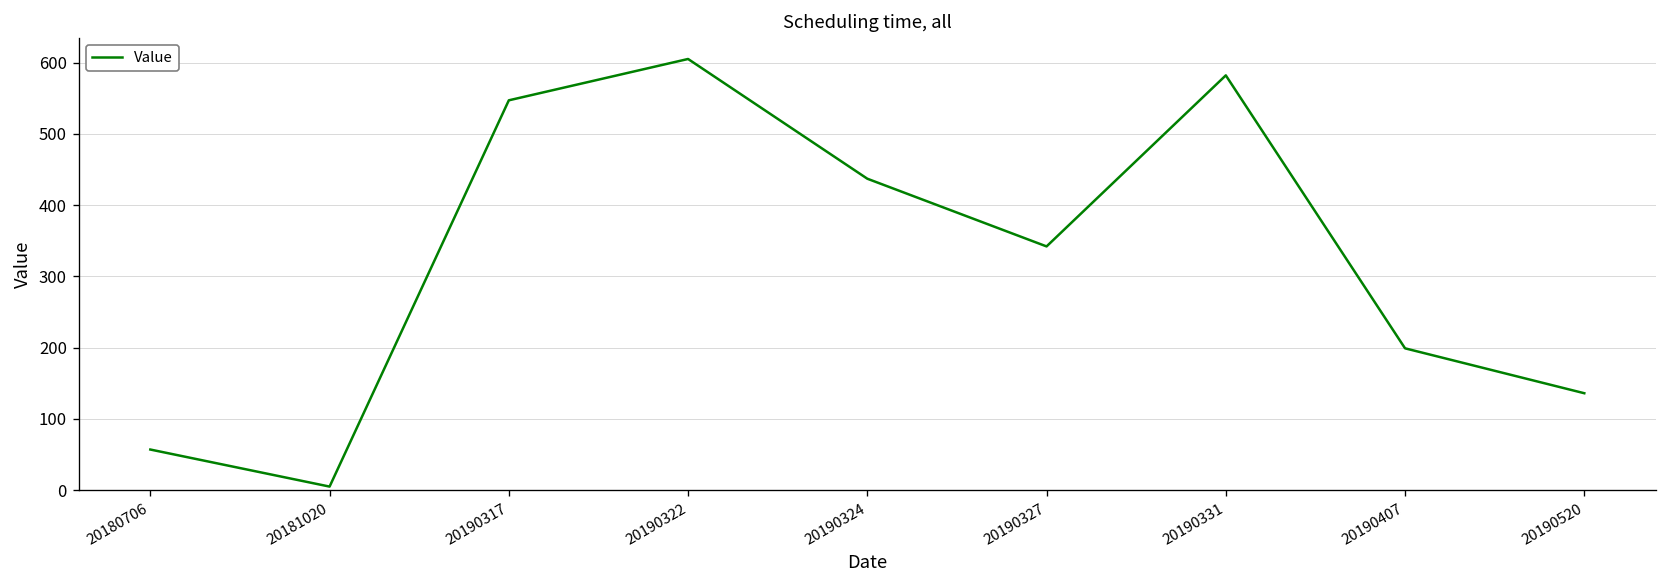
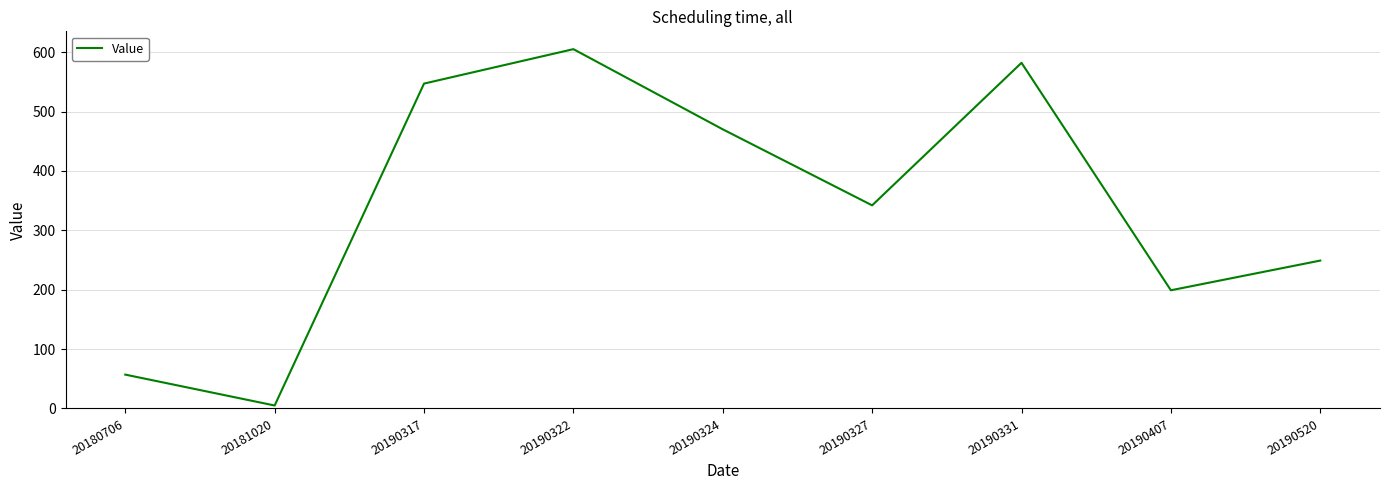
20190324: 440 -> 470
20190520: 140 -> 250
